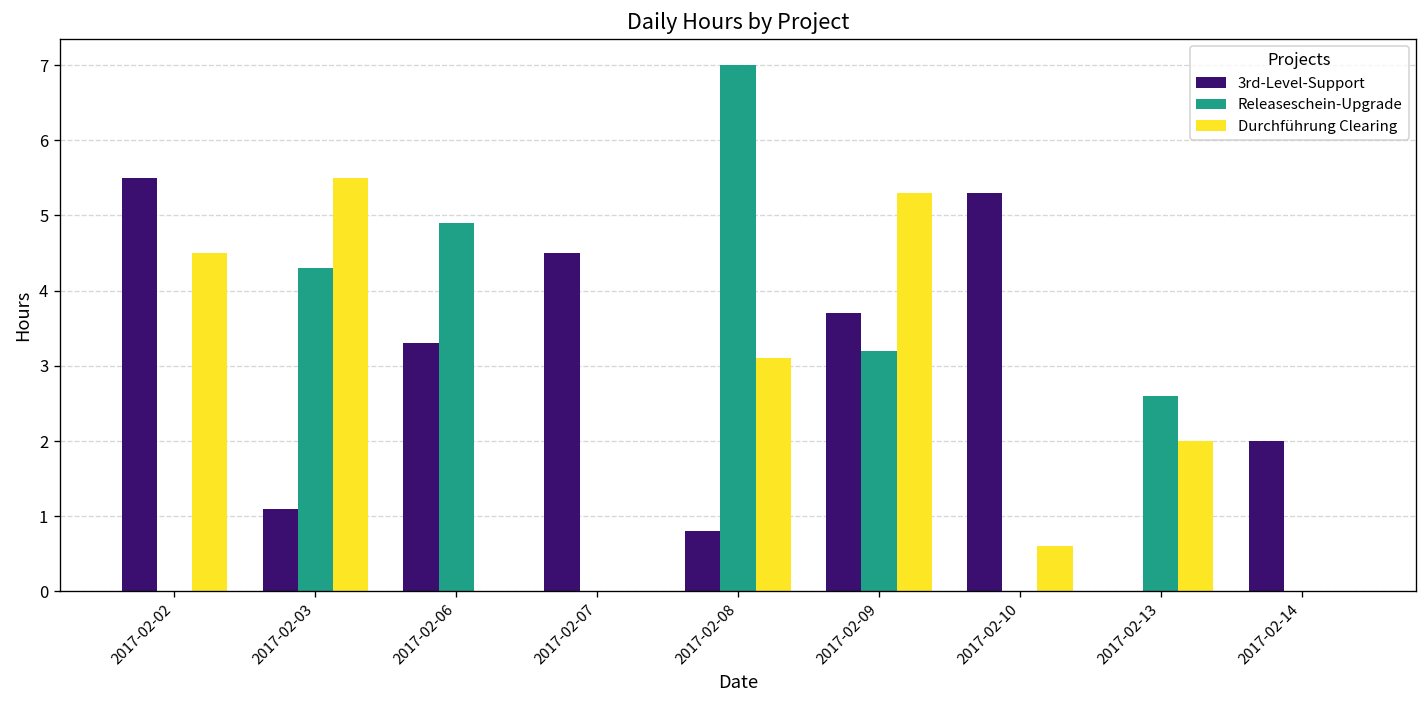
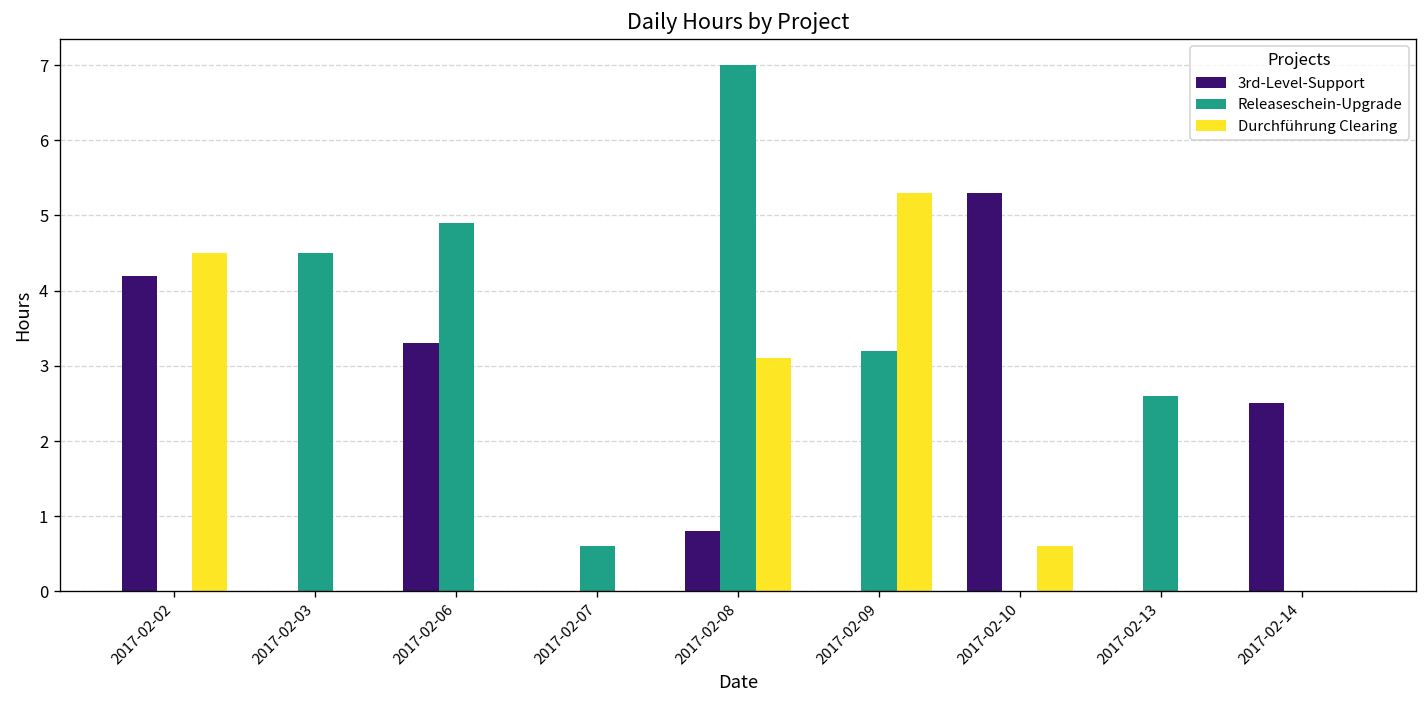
3rd-Level-Support, 2017-02-02: 5.5 -> 4.2
3rd-Level-Support, 2017-02-03: 1.1 -> 0.0
Releaseschein-Upgrade, 2017-02-03: 4.3 -> 4.5
Durchführung Clearing, 2017-02-03: 5.5 -> 0.0
3rd-Level-Support, 2017-02-07: 4.5 -> 0.0
Releaseschein-Upgrade, 2017-02-07: 0.0 -> 0.6
3rd-Level-Support, 2017-02-09: 3.7 -> 0.0
Durchführung Clearing, 2017-02-13: 2 -> 0
3rd-Level-Support, 2017-02-14: 2.0 -> 2.5
